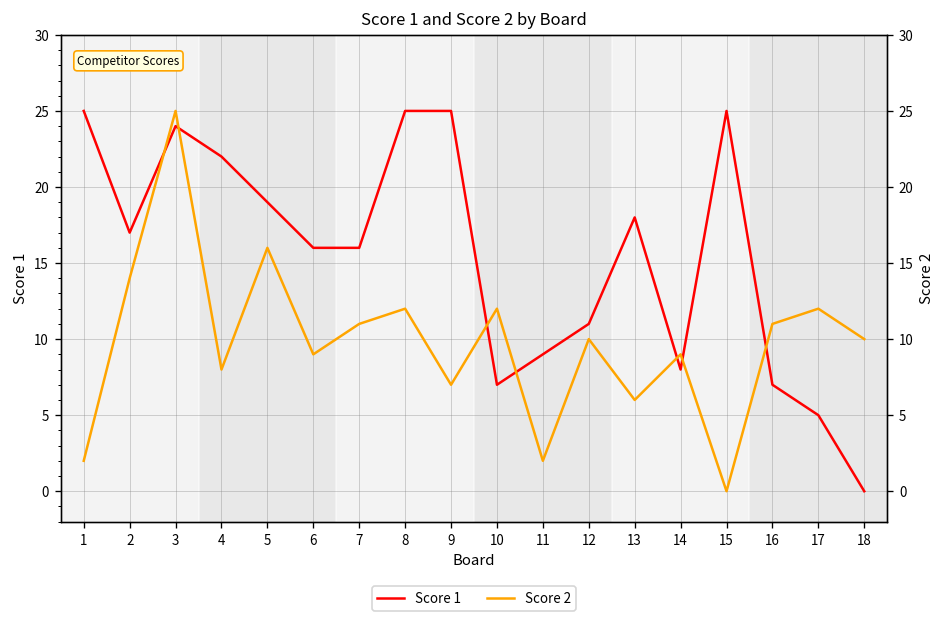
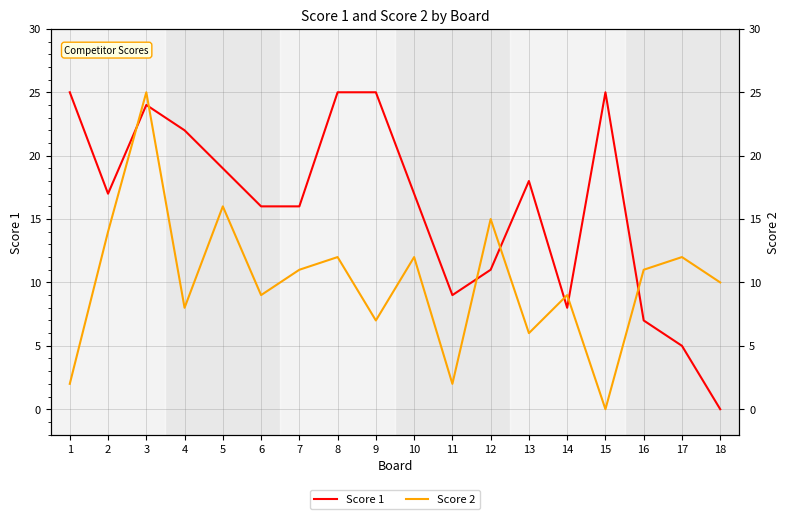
Score 1, 10: 7 -> 17
Score 2, 12: 10 -> 15
